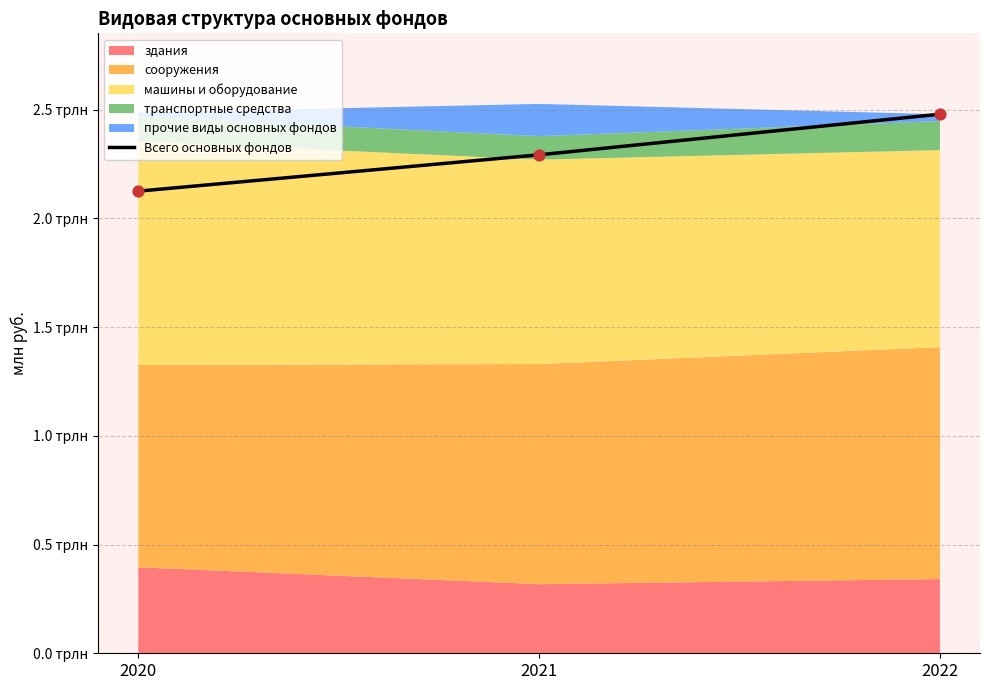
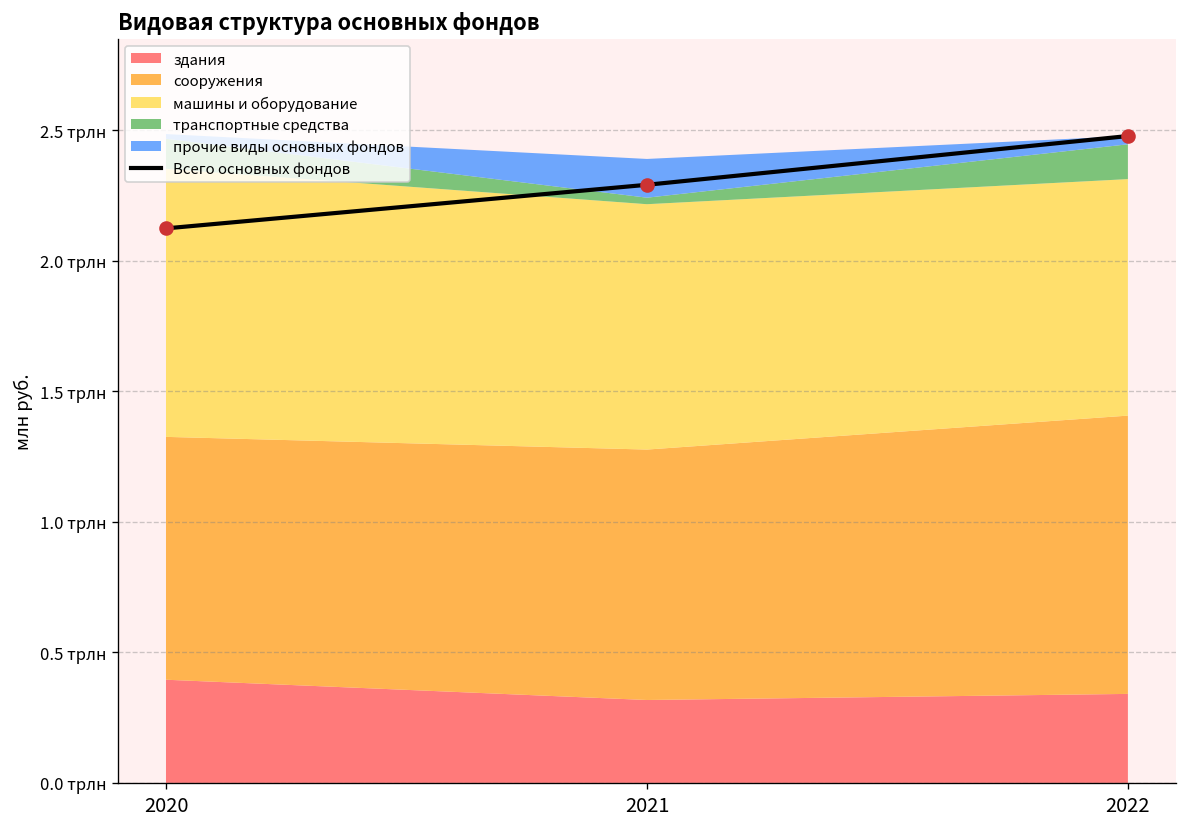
сооружения, 2021: 1.01 трлн -> 0.96 трлн
транспортные средства, 2021: 0.11 трлн -> 0.02 трлн
